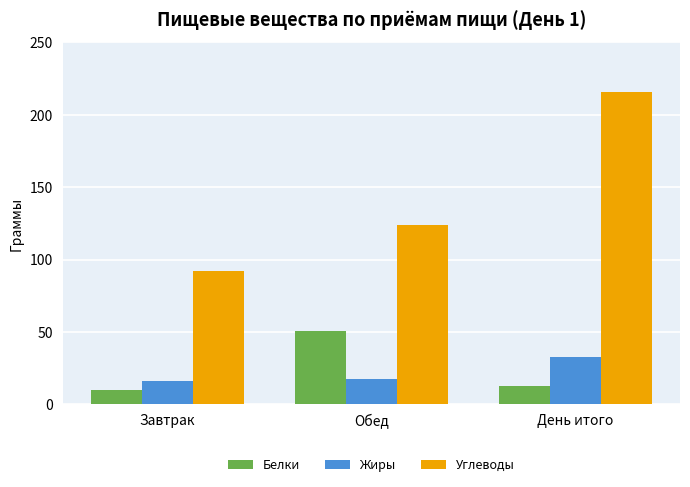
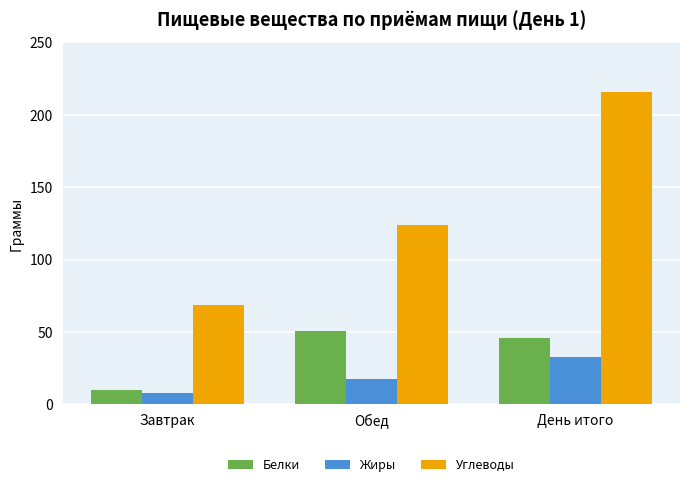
Жиры, Завтрак: 16 -> 8
Углеводы, Завтрак: 92 -> 69
Белки, День итого: 13 -> 46
